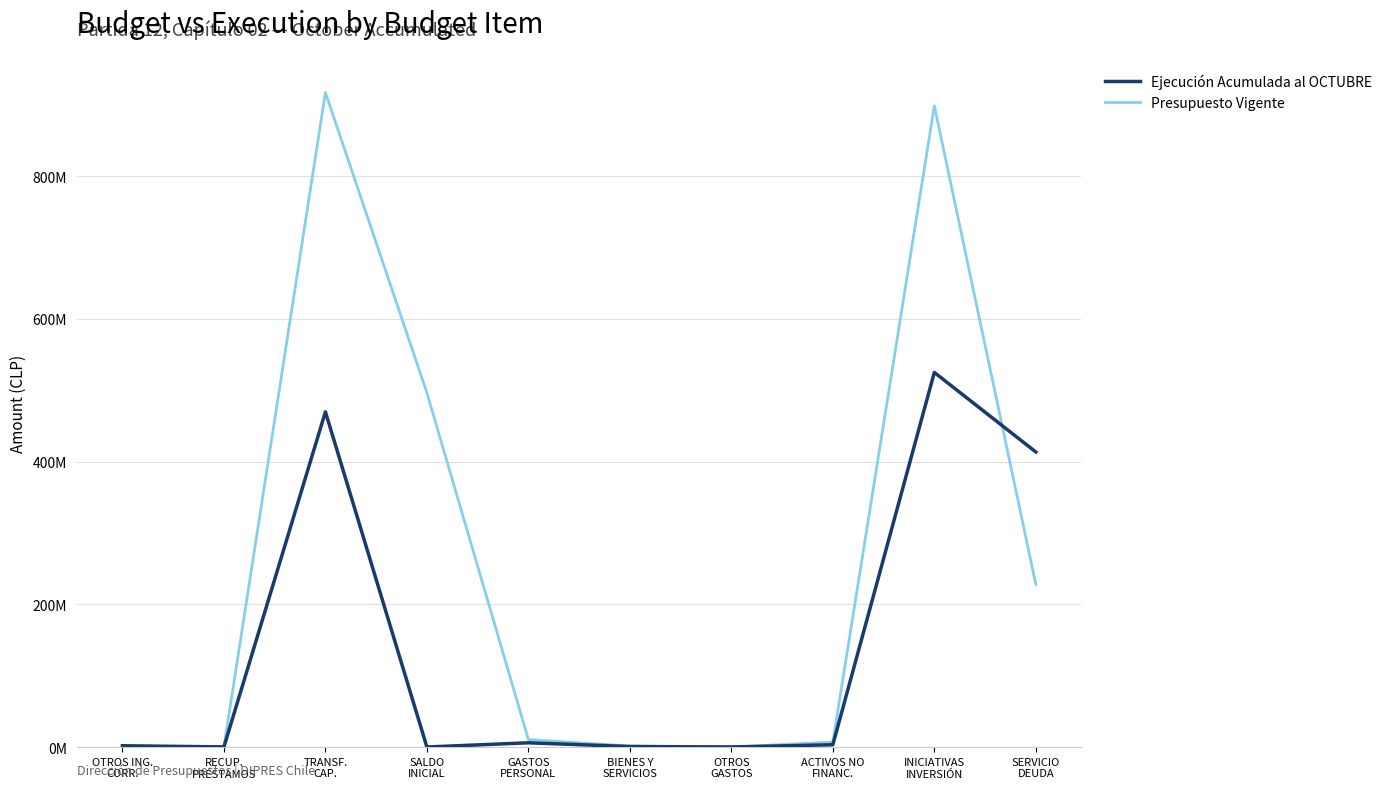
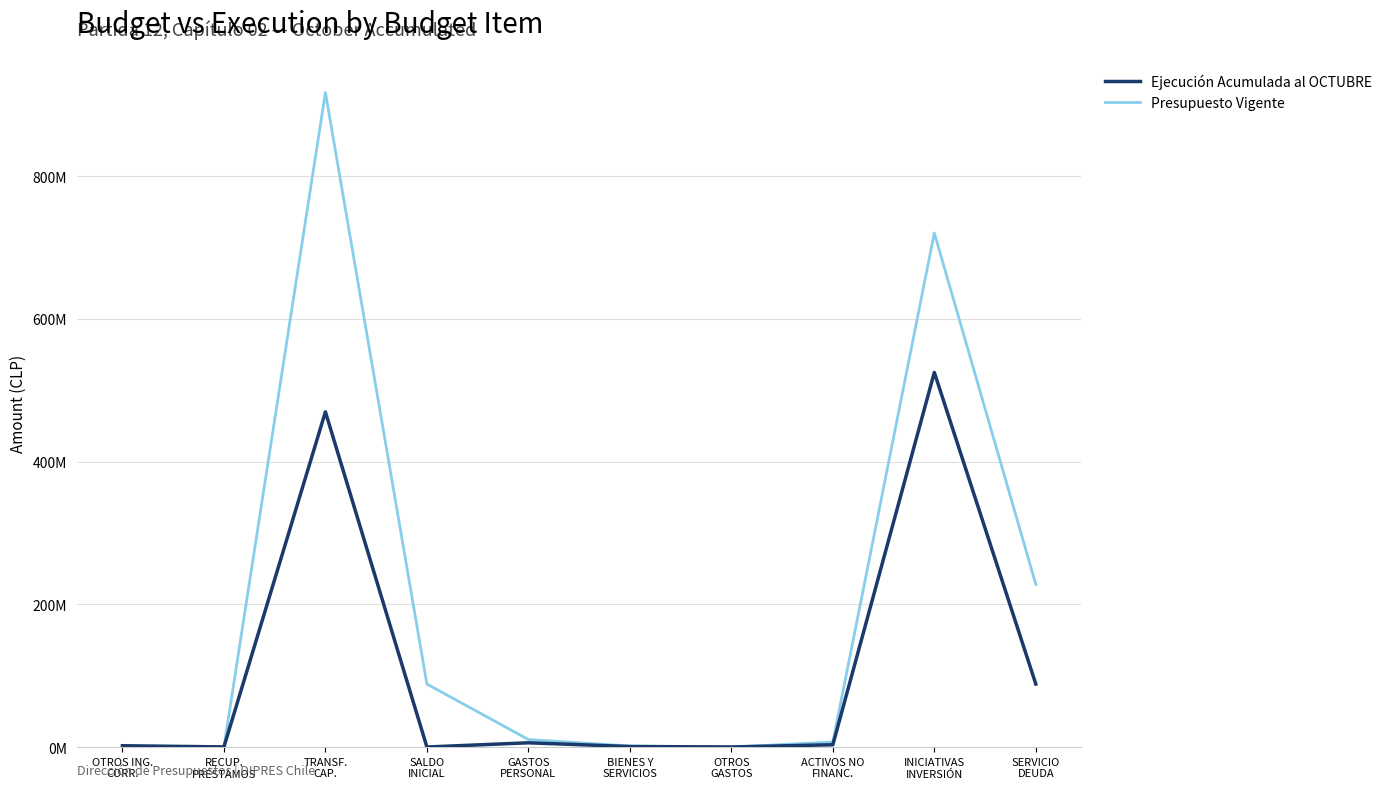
Presupuesto Vigente, SALDO INICIAL: 500000000 -> 90000000
Presupuesto Vigente, INICIATIVAS INVERSIÓN: 900000000 -> 720000000
Ejecución Acumulada al OCTUBRE, SERVICIO DEUDA: 410000000 -> 90000000
